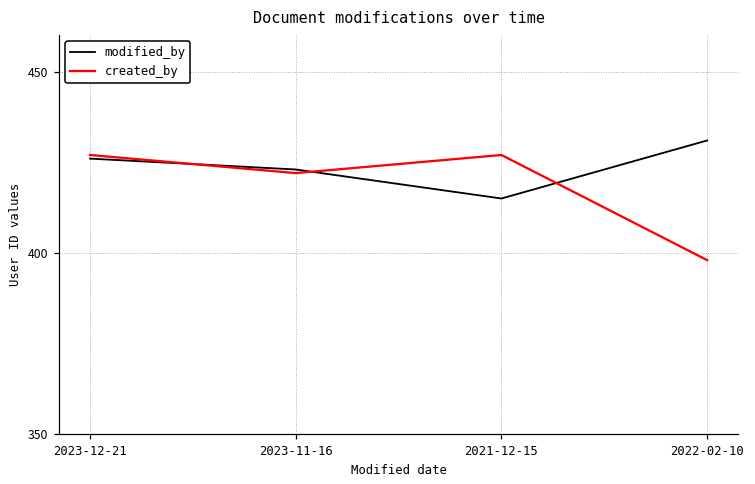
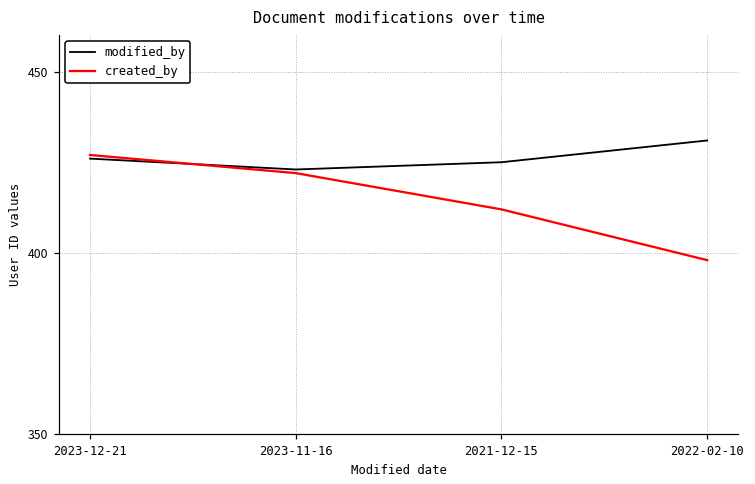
modified_by, 2021-12-15: 415 -> 425
created_by, 2021-12-15: 427 -> 412
